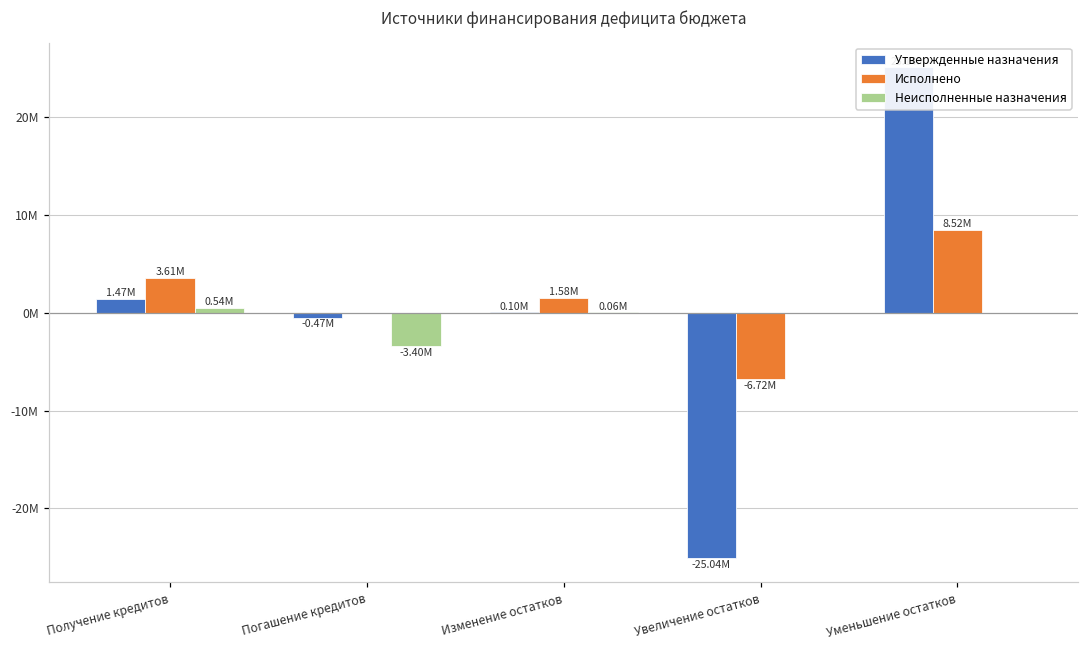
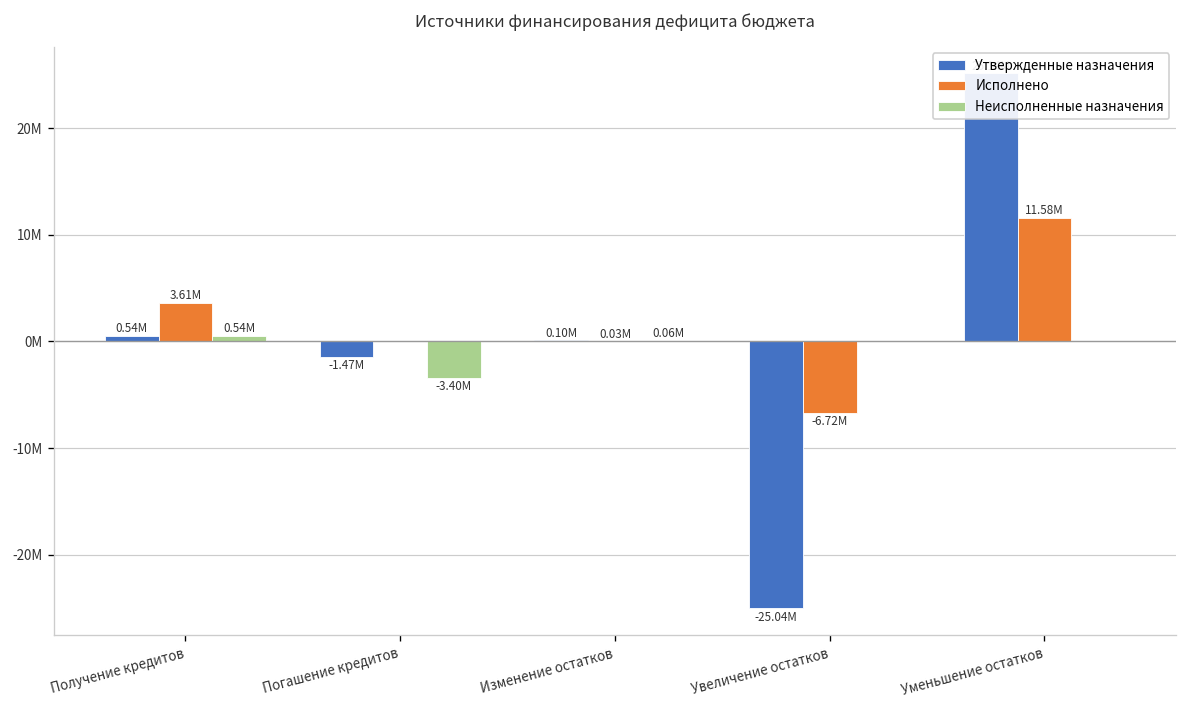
Утвержденные назначения, Получение кредитов: 1.47M -> 0.54M
Утвержденные назначения, Погашение кредитов: -0.47M -> -1.47M
Исполнено, Изменение остатков: 1.58M -> 0.03M
Исполнено, Уменьшение остатков: 8.52M -> 11.58M
